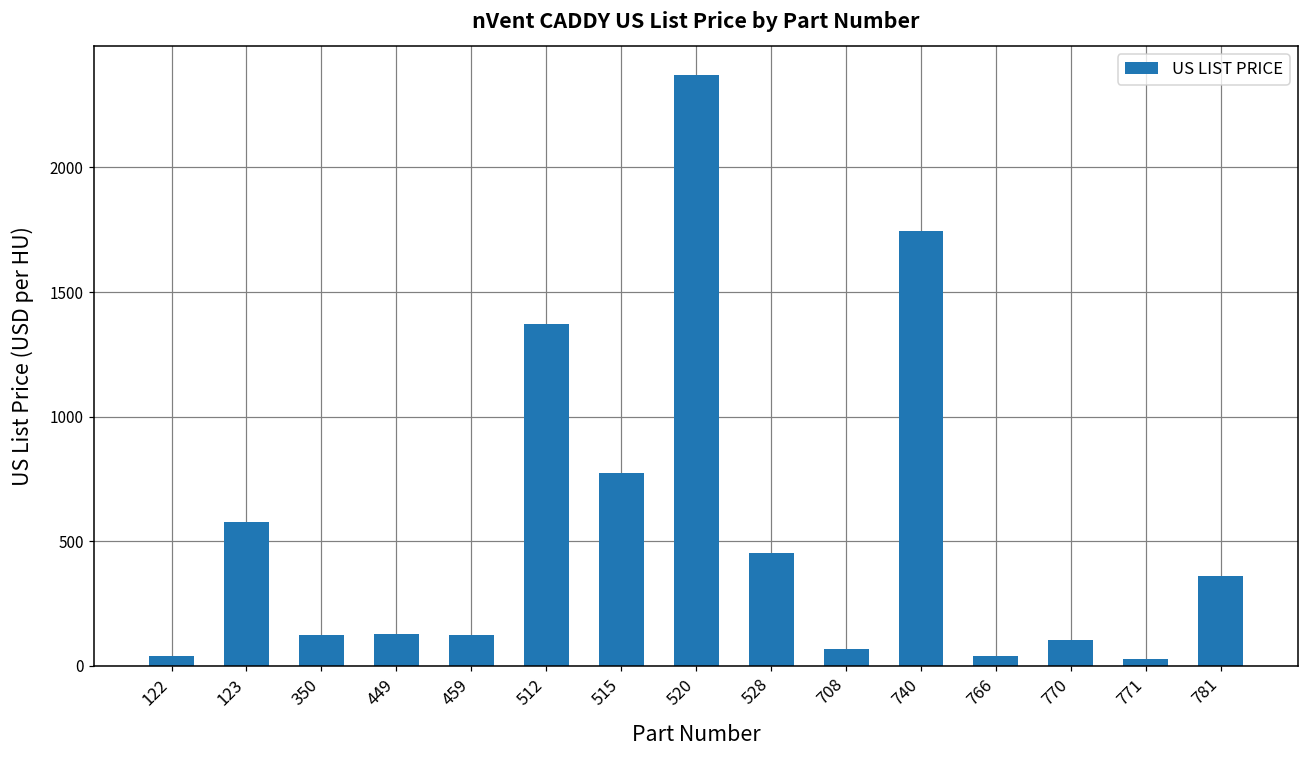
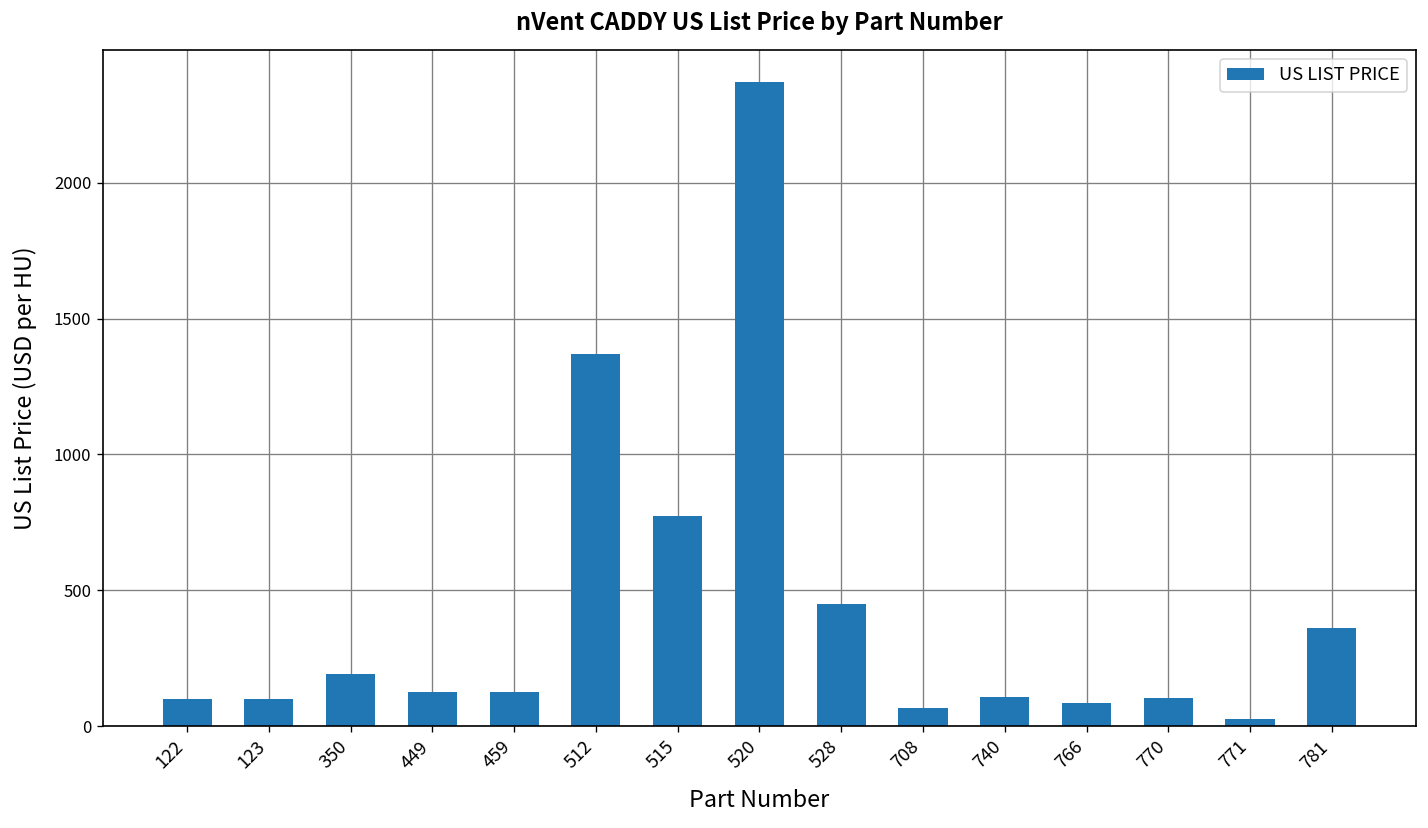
122: 40 -> 100
123: 580 -> 100
350: 120 -> 190
740: 1750 -> 110
766: 40 -> 80
